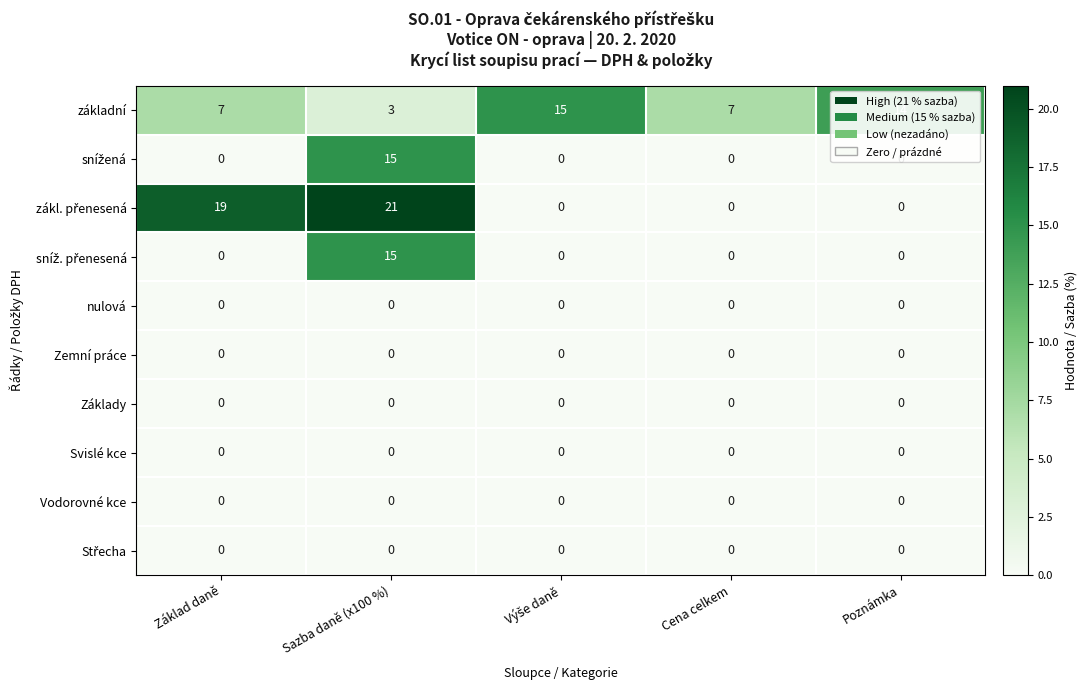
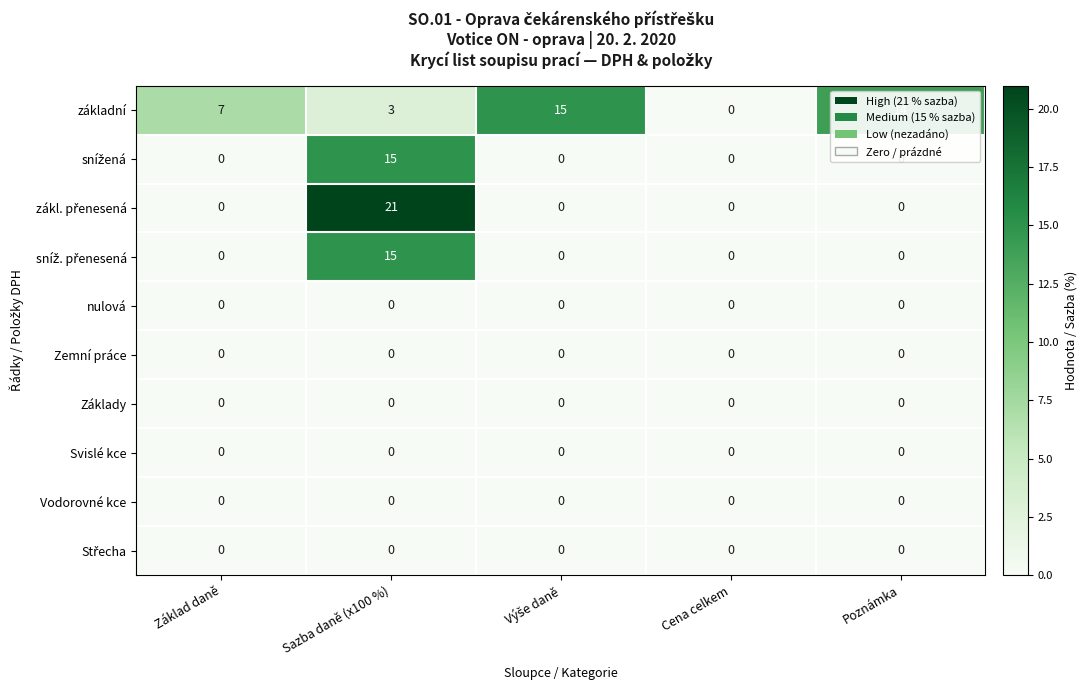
základní, Cena celkem: 7 -> 0
zákl. přenesená, Základ daně: 19 -> 0
